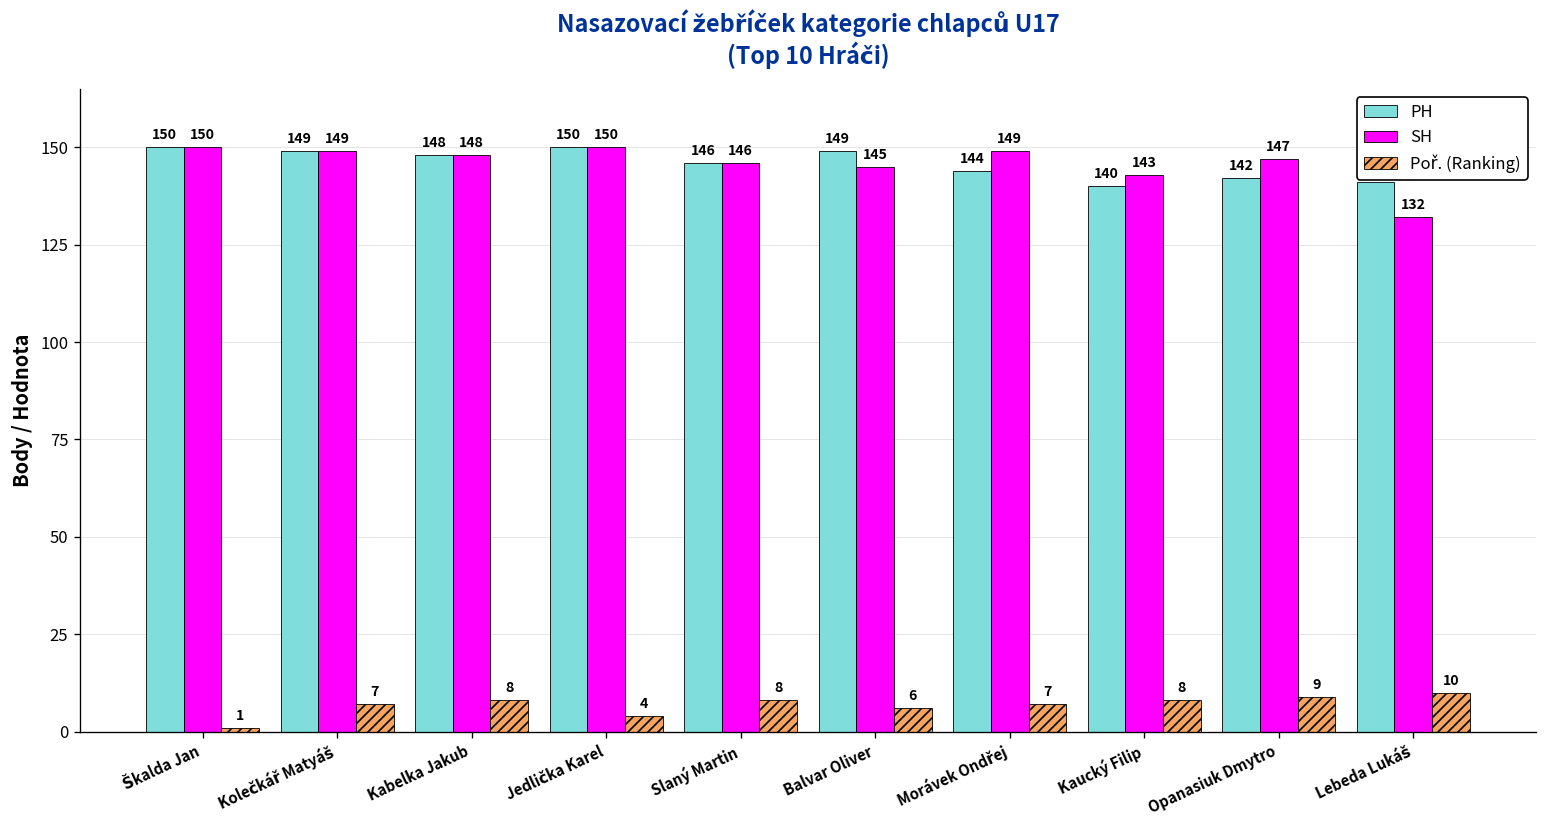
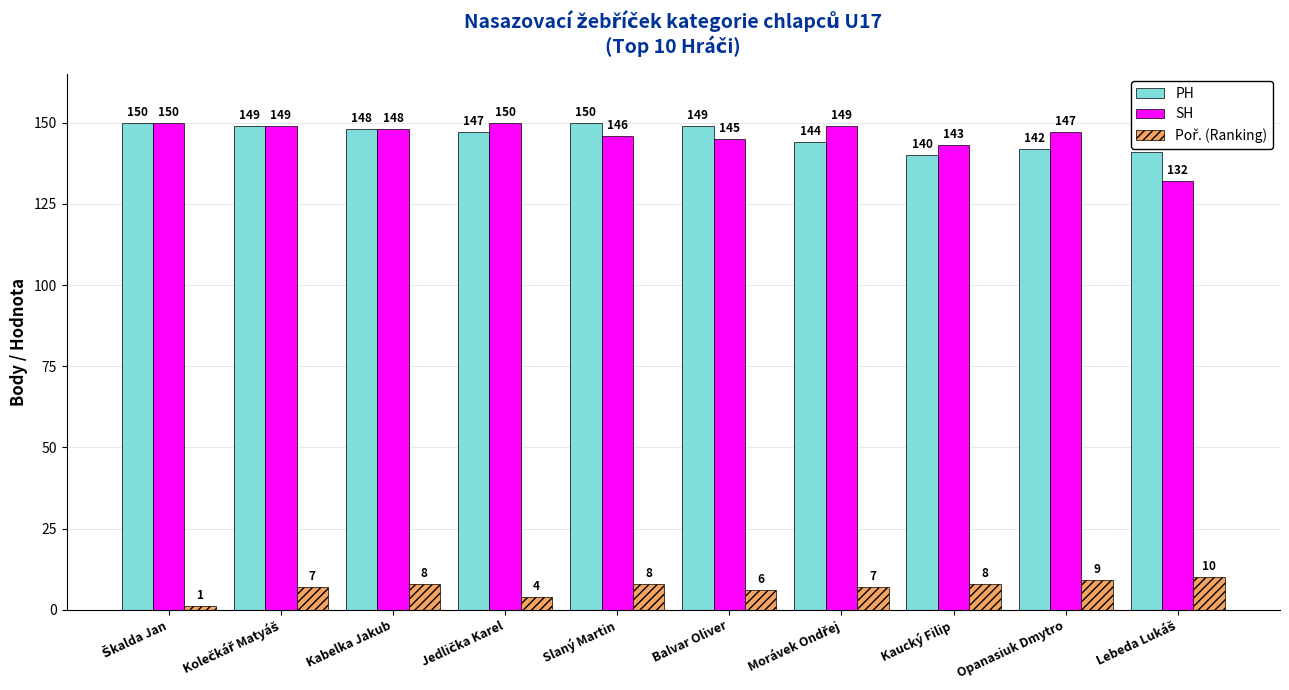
PH, Jedlička Karel: 150 -> 147
PH, Slaný Martin: 146 -> 150
